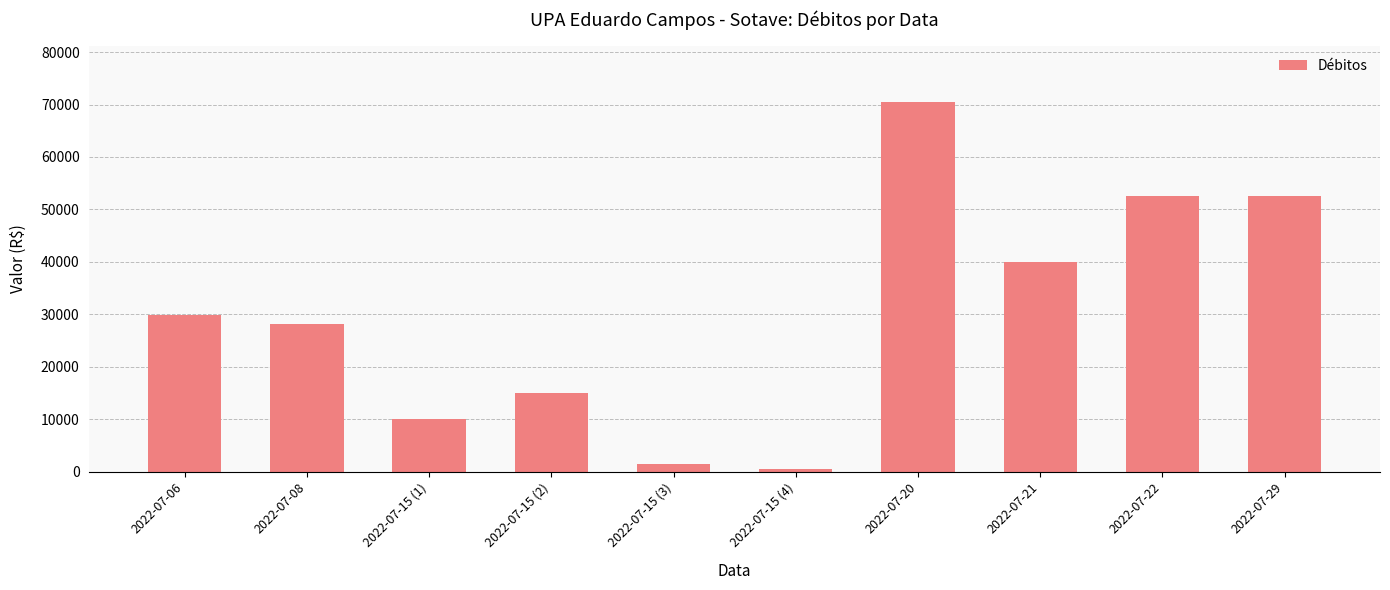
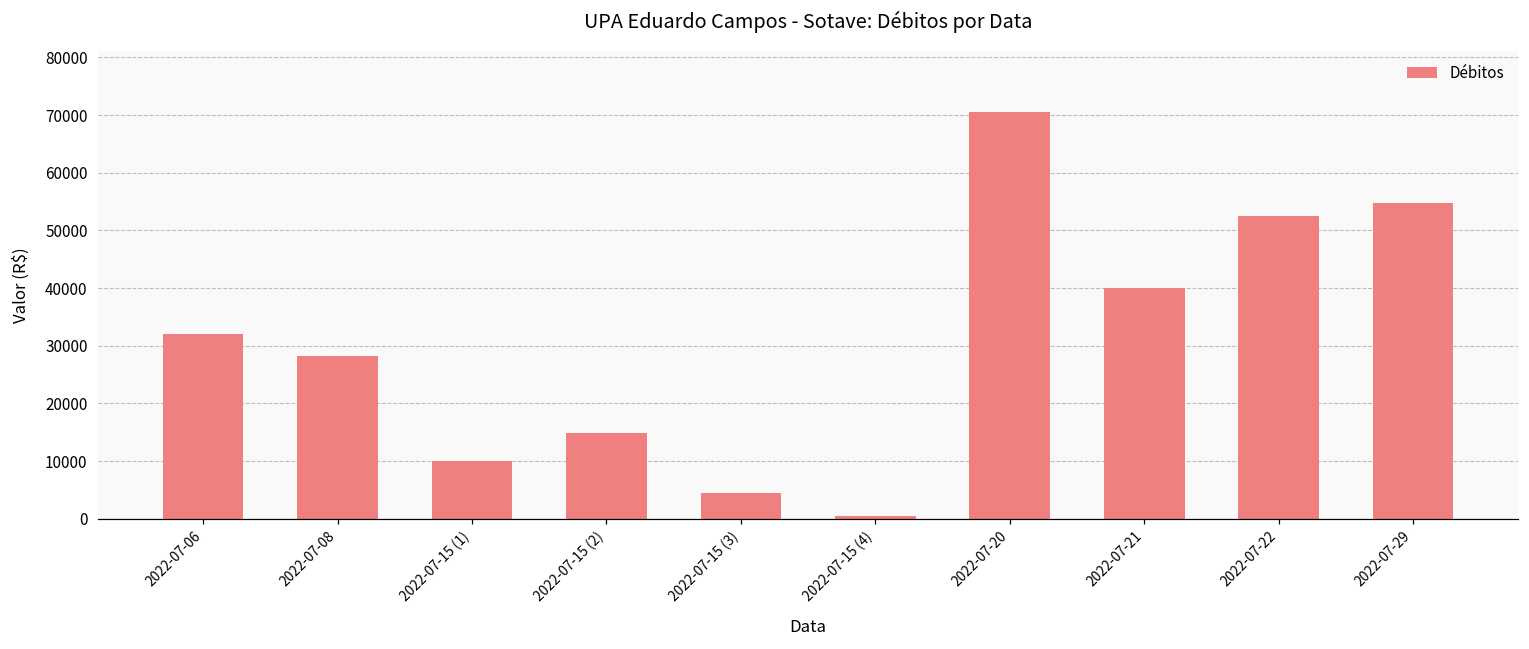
2022-07-06: 30000 -> 32000
2022-07-15 (3): 1000 -> 4000
2022-07-29: 53000 -> 55000
